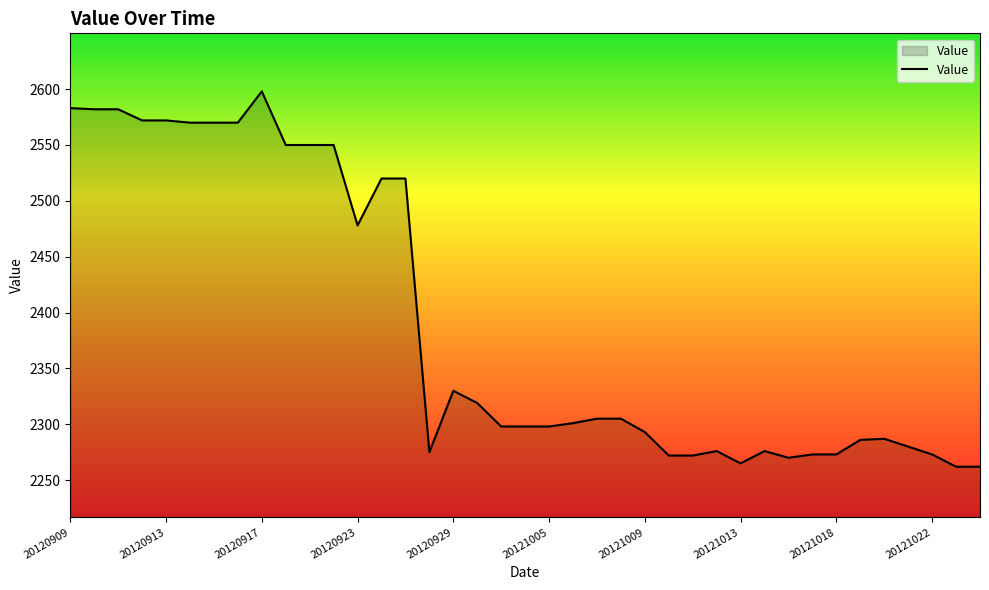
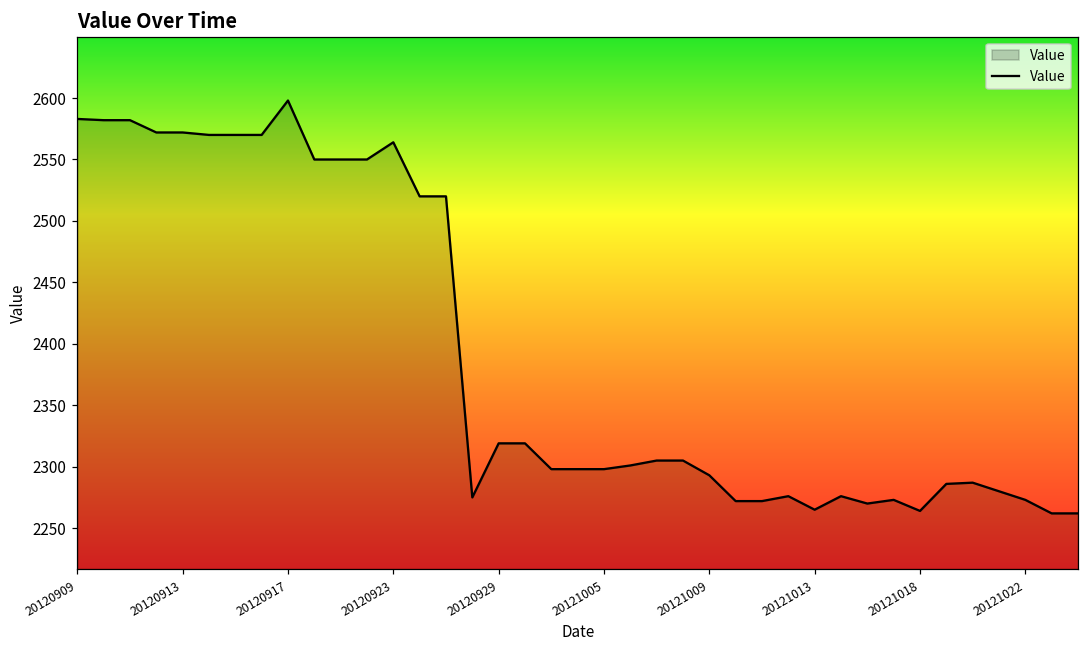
20120923: 2478 -> 2564
20120929: 2330 -> 2319
20121018: 2273 -> 2264
